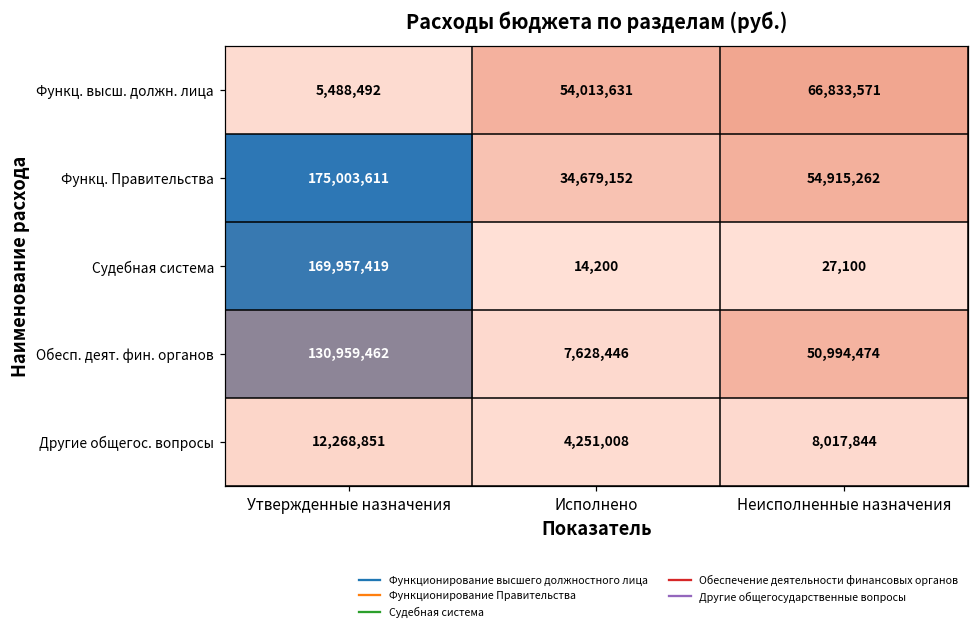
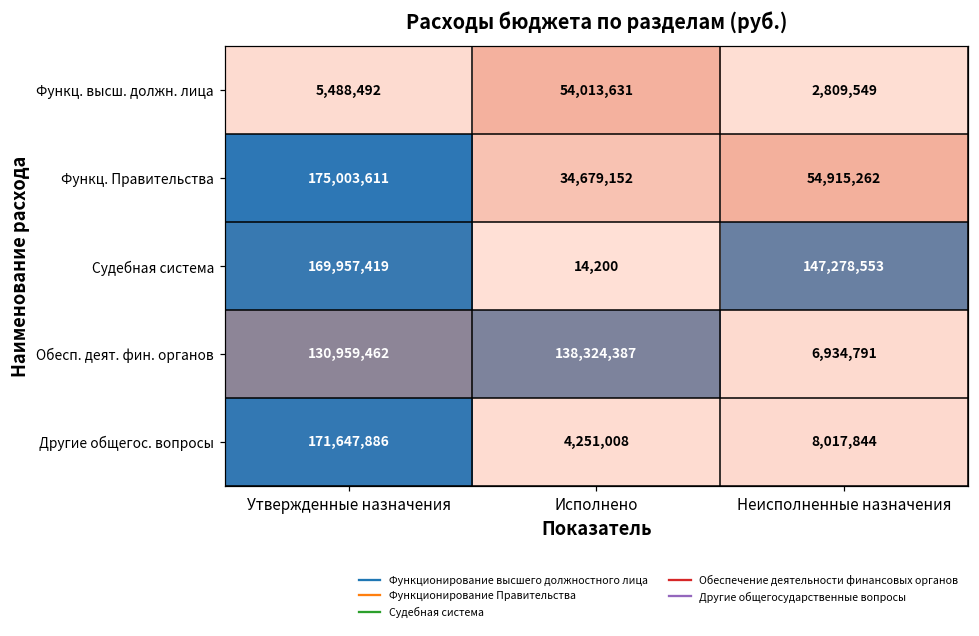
Функц. высш. должн. лица, Неисполненные назначения: 66,833,571 -> 2,809,549
Судебная система, Неисполненные назначения: 27,100 -> 147,278,553
Обесп. деят. фин. органов, Исполнено: 7,628,446 -> 138,324,387
Обесп. деят. фин. органов, Неисполненные назначения: 50,994,474 -> 6,934,791
Другие общегос. вопросы, Утвержденные назначения: 12,268,851 -> 171,647,886
